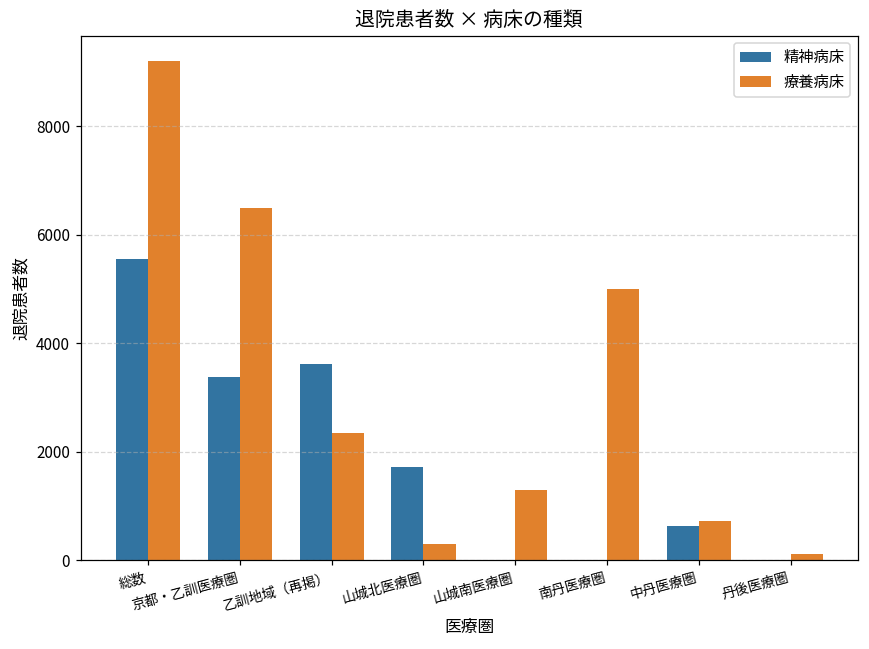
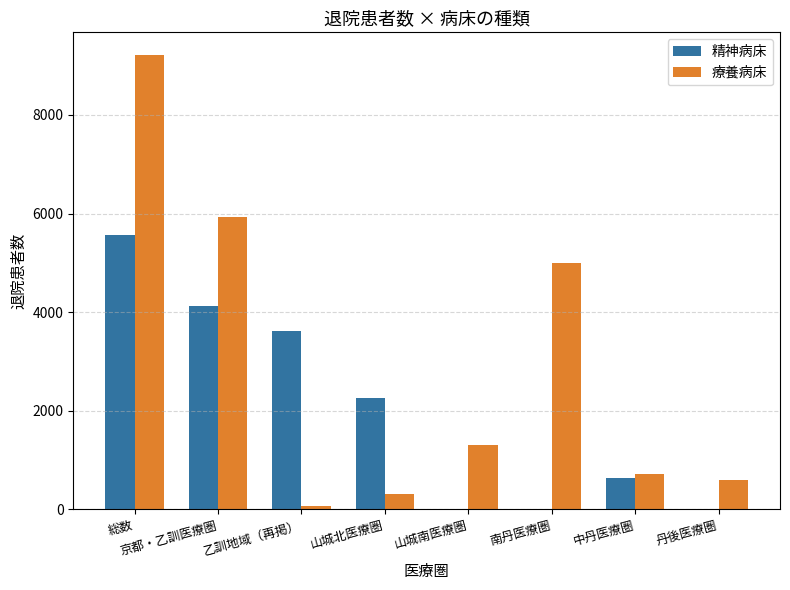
精神病床, 京都・乙訓医療圏: 3400 -> 4100
療養病床, 京都・乙訓医療圏: 6500 -> 5900
療養病床, 乙訓地域（再掲）: 2300 -> 100
精神病床, 山城北医療圏: 1700 -> 2300
療養病床, 丹後医療圏: 100 -> 600
